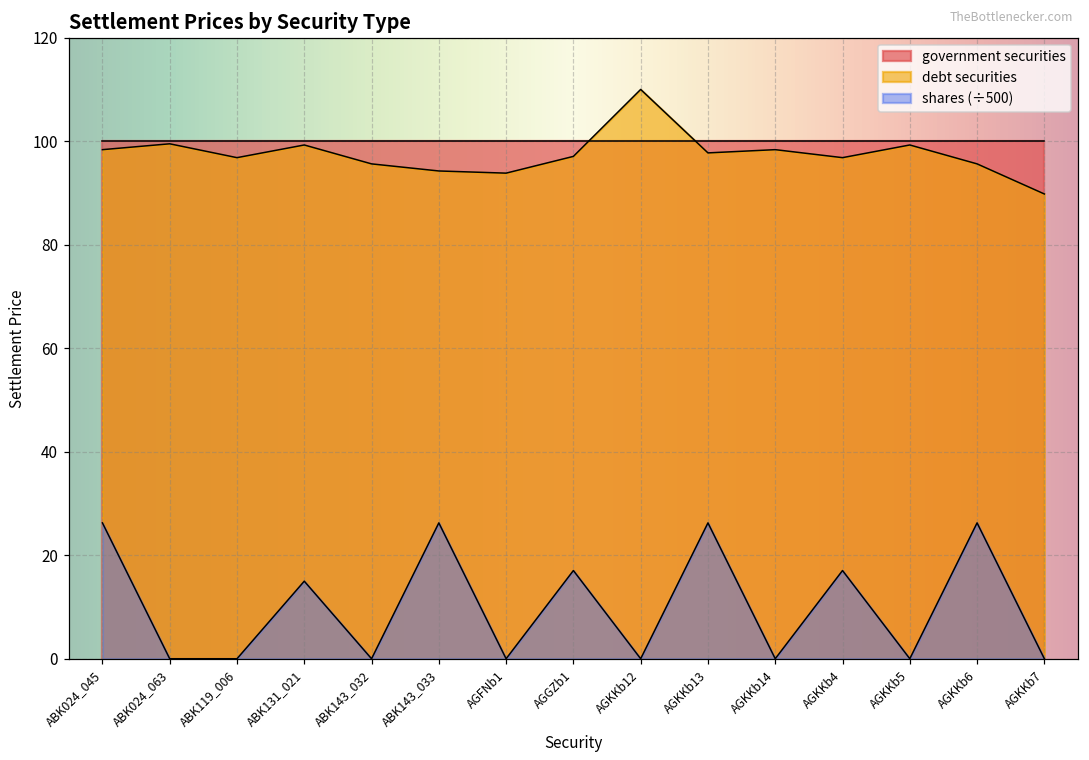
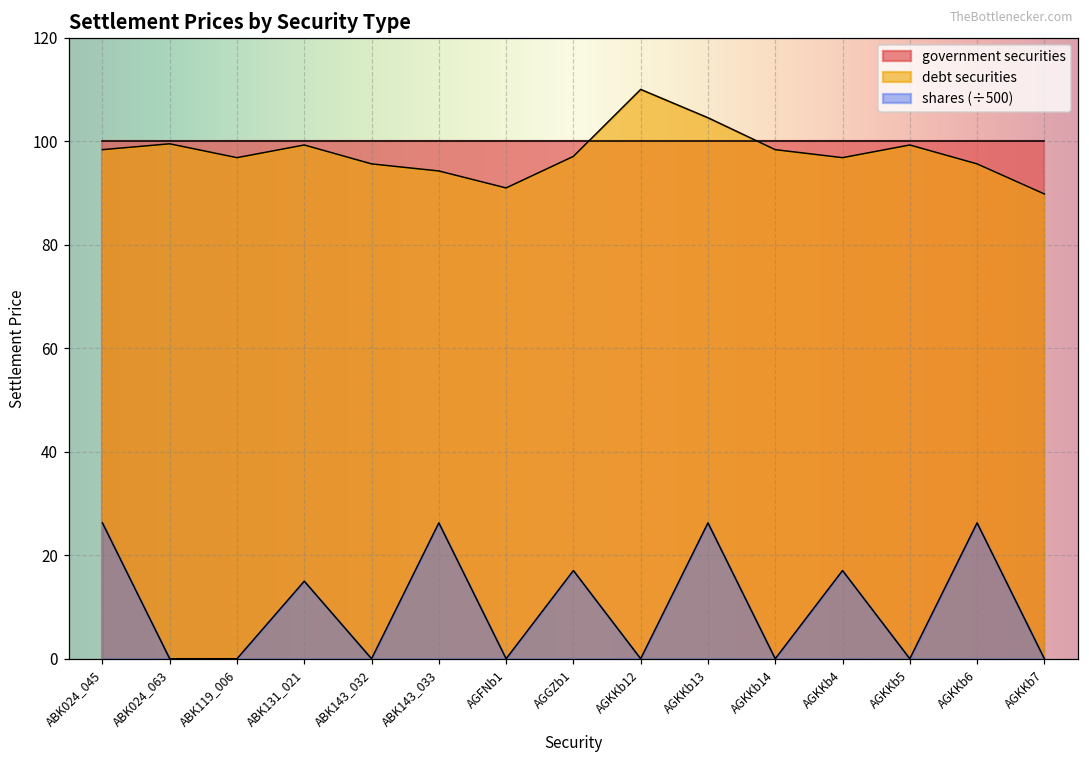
debt securities, AGFNb1: 94 -> 91
debt securities, AGKKb13: 98 -> 105
